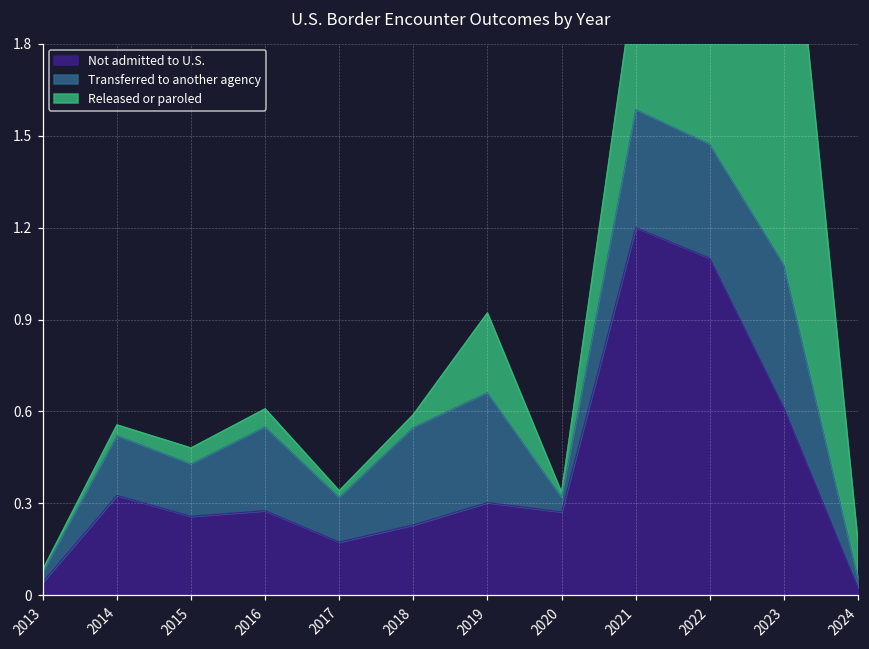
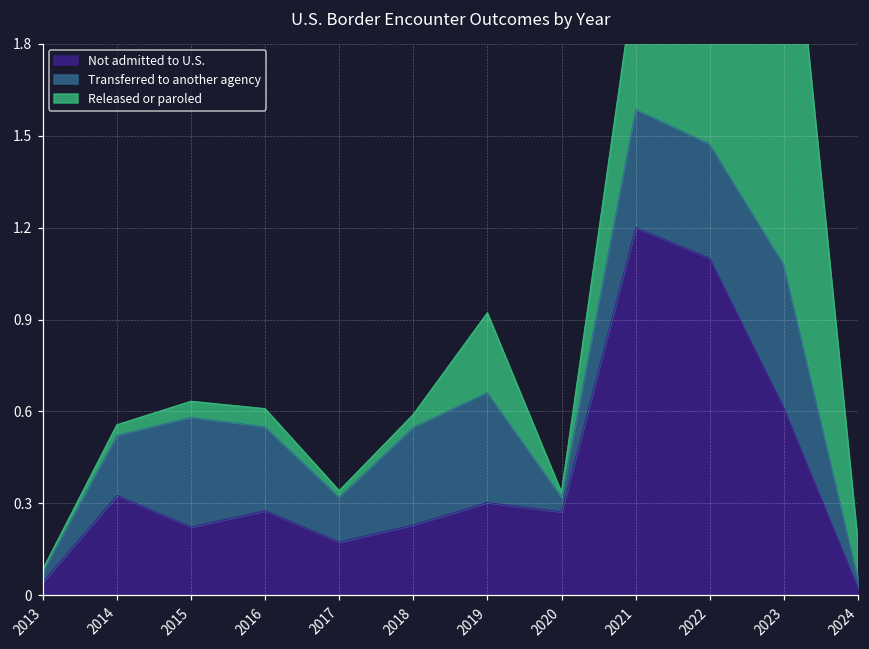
Not admitted to U.S., 2015: 0.26 -> 0.22
Transferred to another agency, 2015: 0.17 -> 0.36
